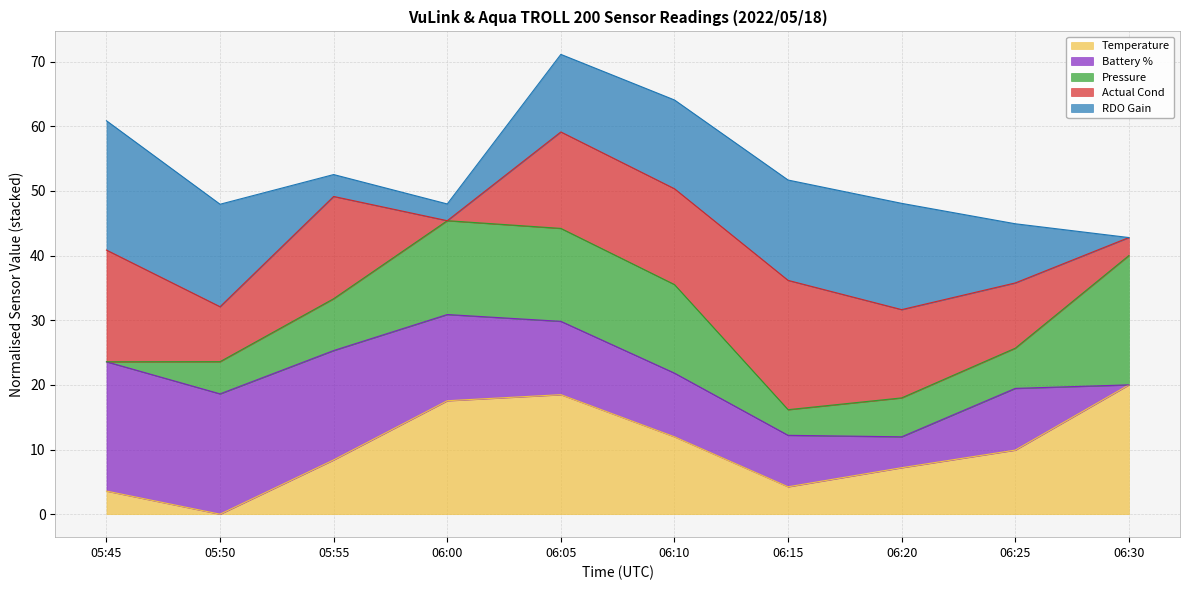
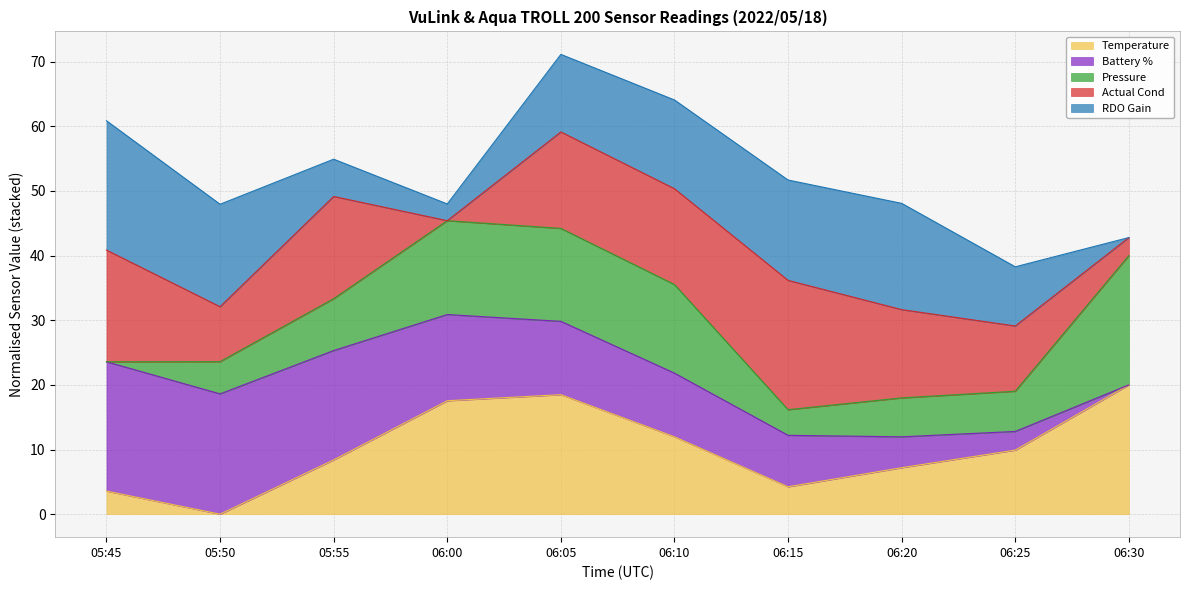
RDO Gain, 05:55: 3 -> 6
Battery %, 06:25: 10 -> 3
